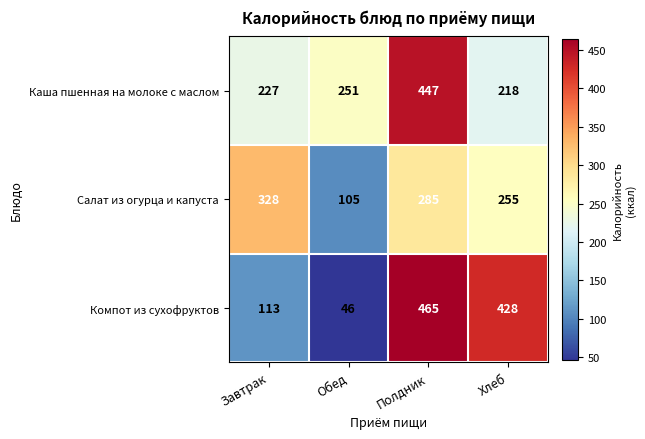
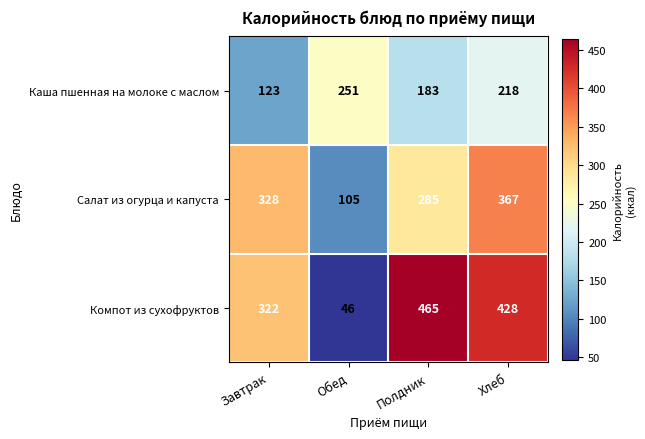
Каша пшенная на молоке с маслом, Завтрак: 227 -> 123
Каша пшенная на молоке с маслом, Полдник: 447 -> 183
Салат из огурца и капуста, Хлеб: 255 -> 367
Компот из сухофруктов, Завтрак: 113 -> 322
